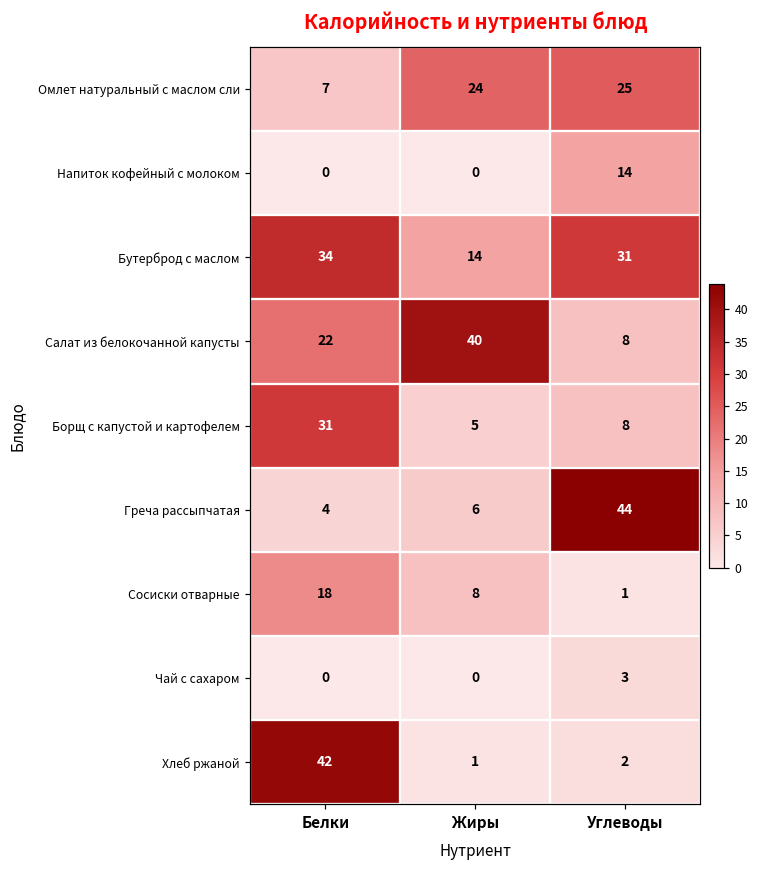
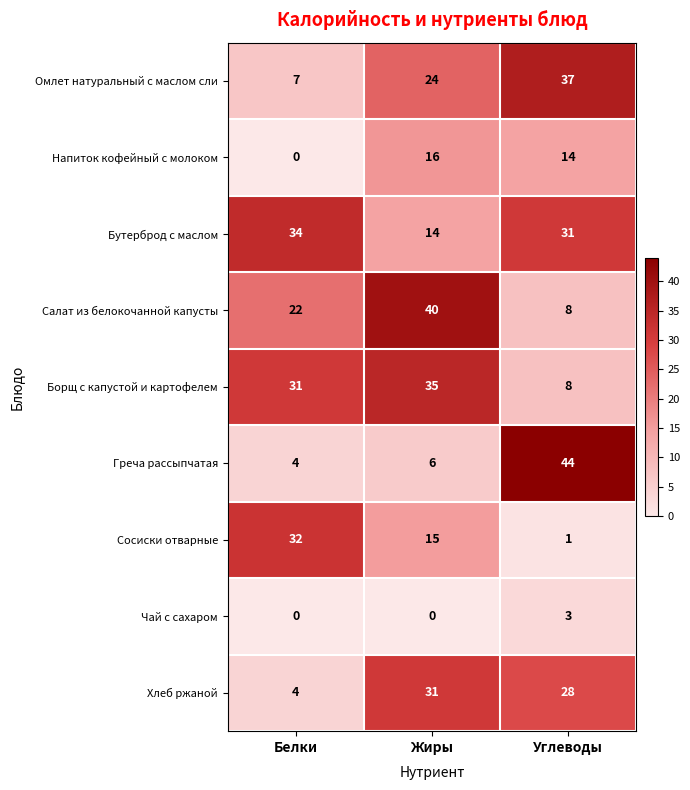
Омлет натуральный с маслом сли, Углеводы: 25 -> 37
Напиток кофейный с молоком, Жиры: 0 -> 16
Борщ с капустой и картофелем, Жиры: 5 -> 35
Сосиски отварные, Белки: 18 -> 32
Сосиски отварные, Жиры: 8 -> 15
Хлеб ржаной, Белки: 42 -> 4
Хлеб ржаной, Жиры: 1 -> 31
Хлеб ржаной, Углеводы: 2 -> 28
